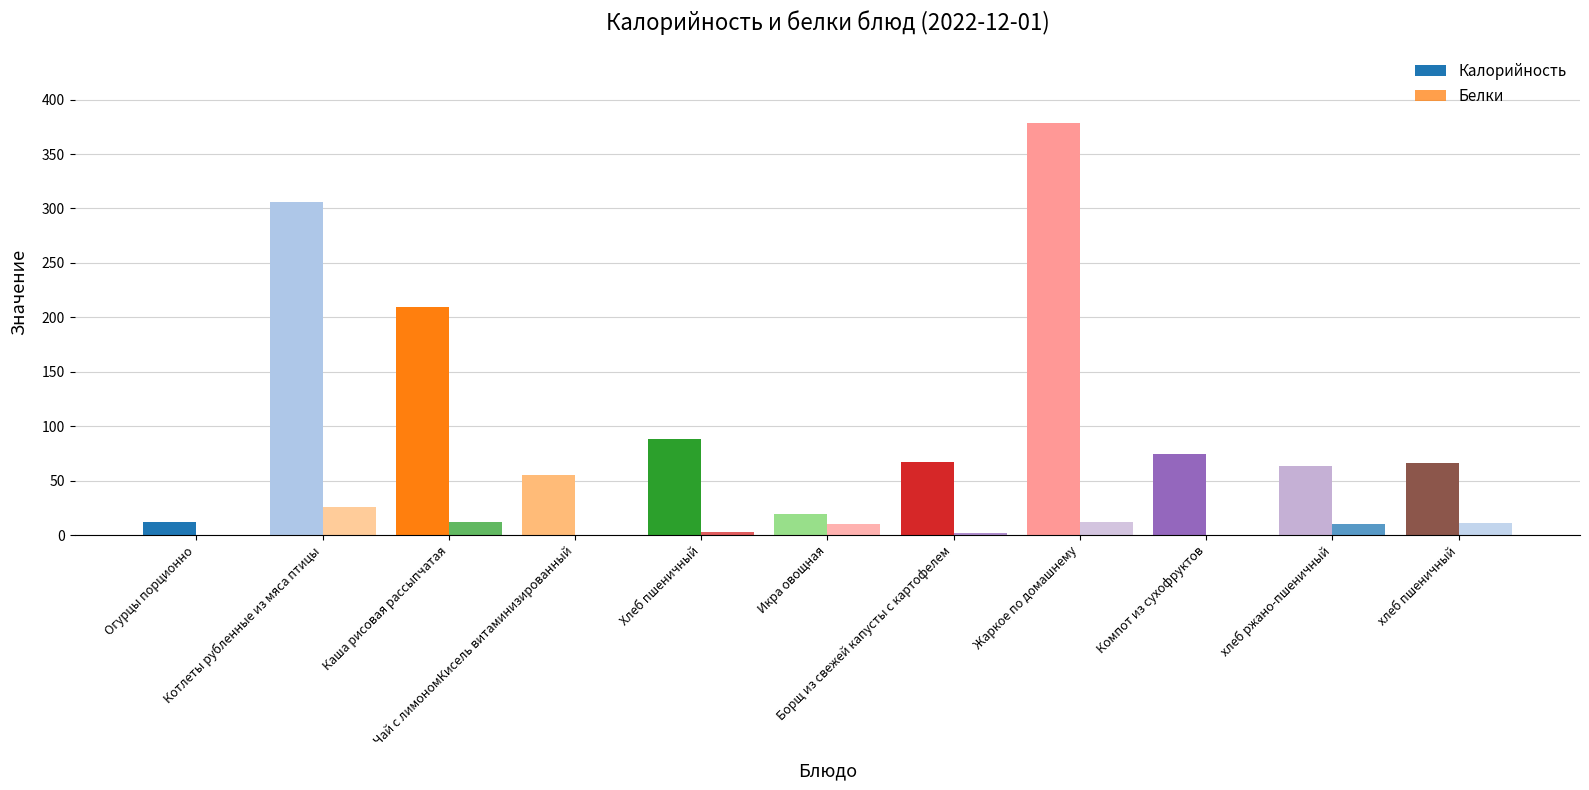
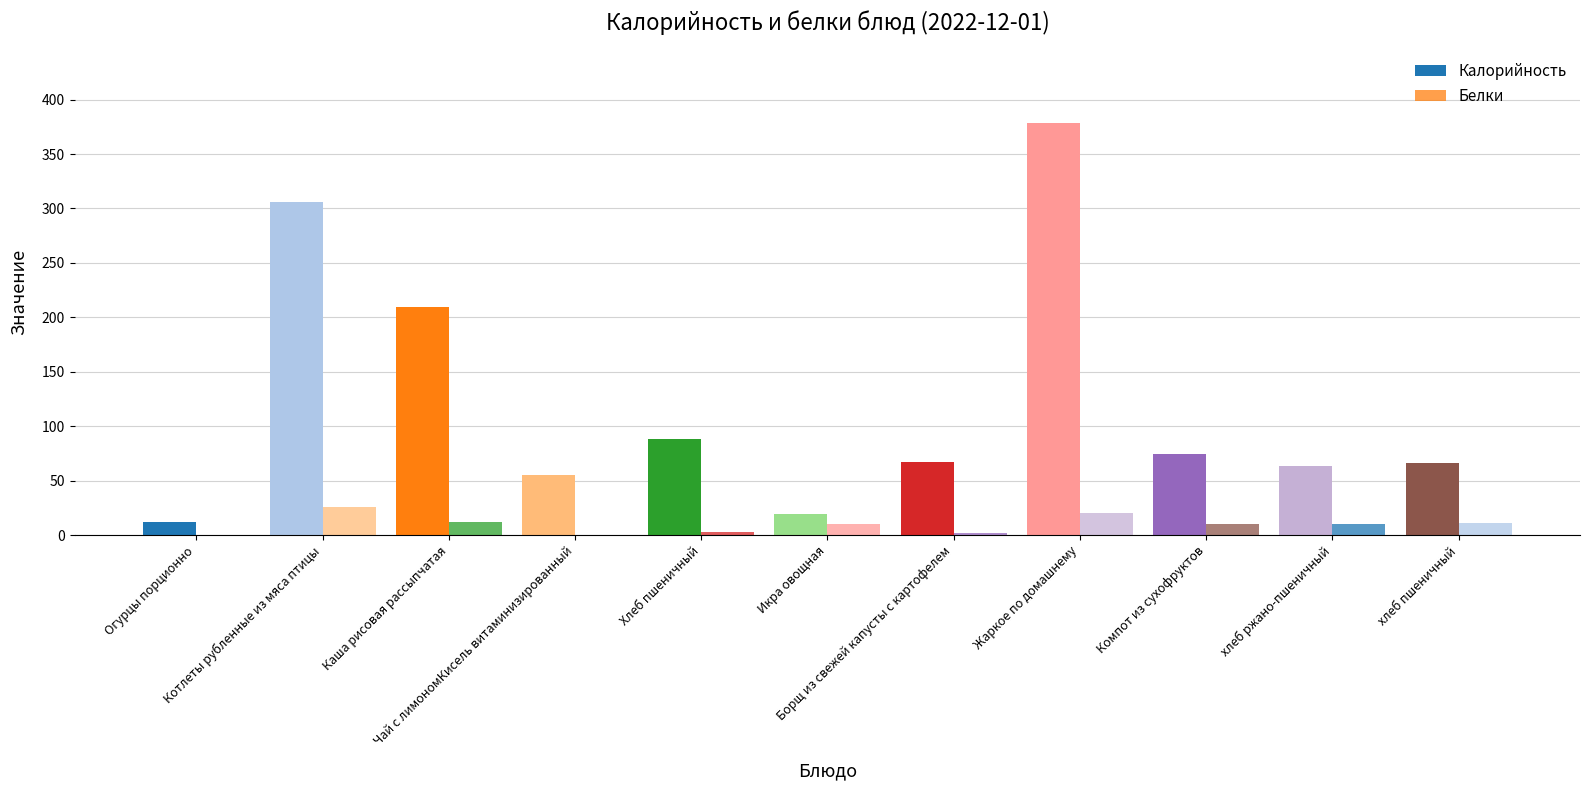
Белки, Жаркое по домашнему: 12 -> 20
Белки, Компот из сухофруктов: 0 -> 10
